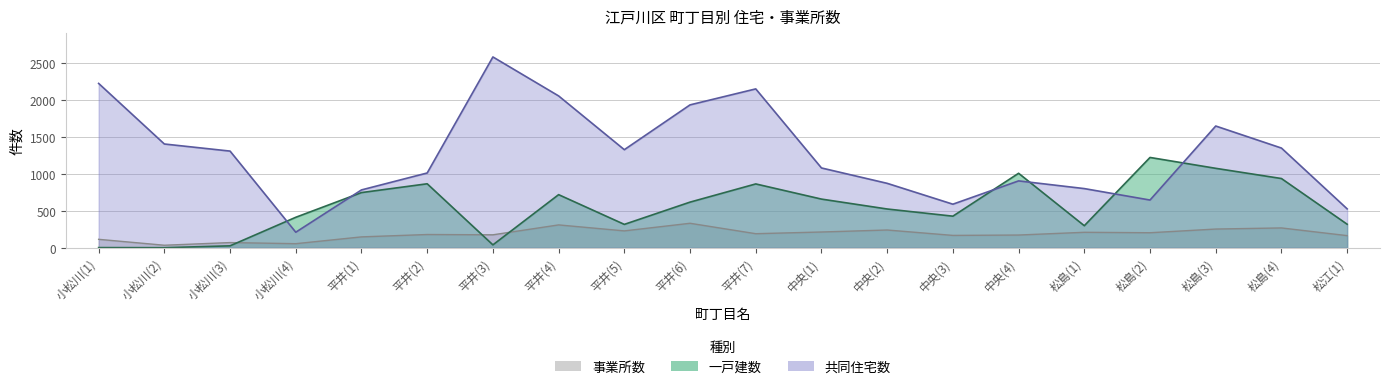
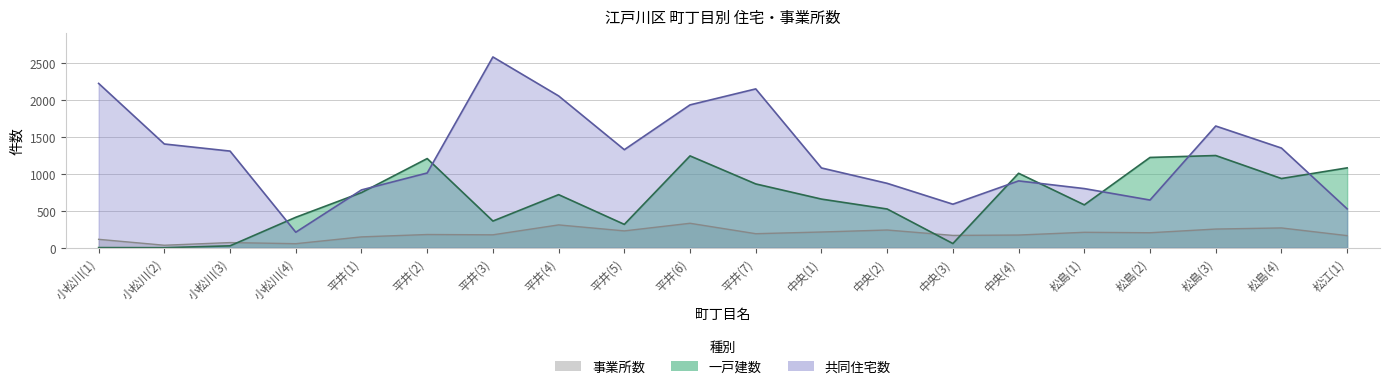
一戸建数, 平井(2): 900 -> 1200
一戸建数, 平井(3): 0 -> 400
一戸建数, 平井(6): 600 -> 1200
一戸建数, 中央(3): 400 -> 100
一戸建数, 松島(1): 300 -> 600
一戸建数, 松島(3): 1100 -> 1200
一戸建数, 松江(1): 300 -> 1100
